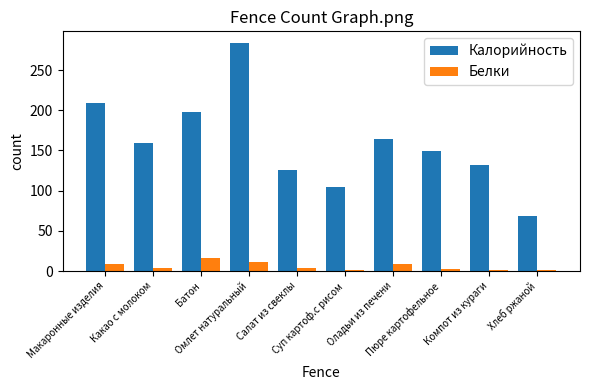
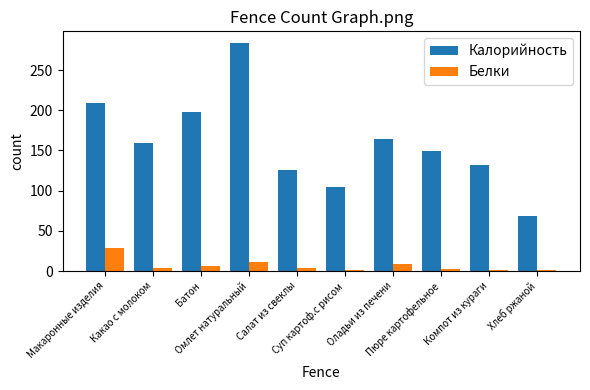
Белки, Макаронные изделия: 10 -> 30
Белки, Батон: 20 -> 10
